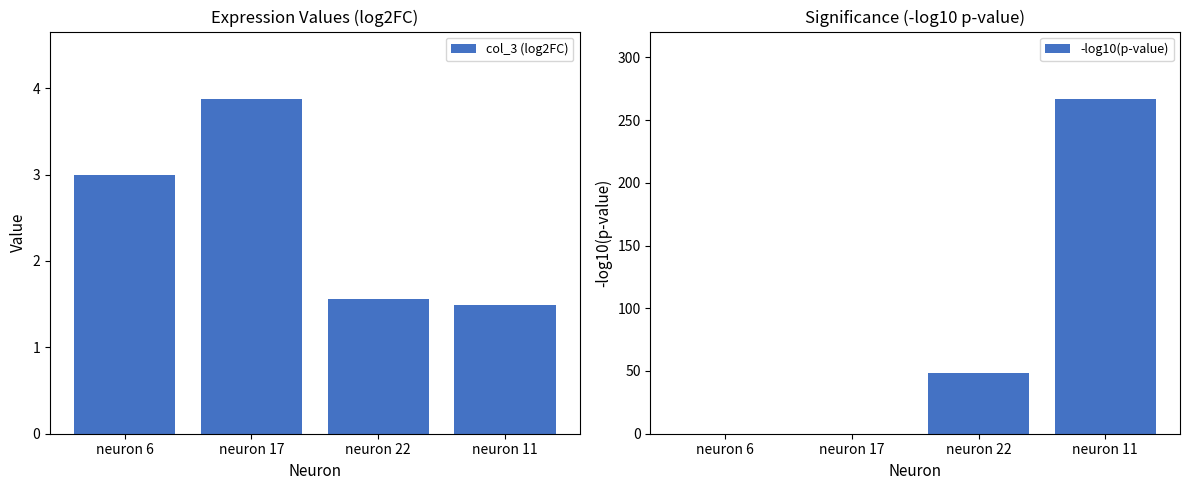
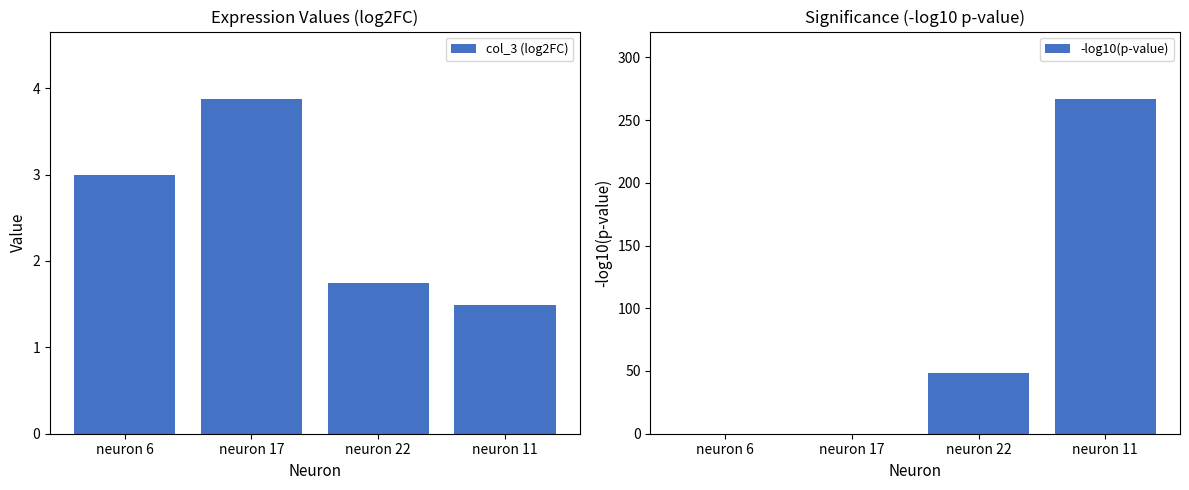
Expression Values (log2FC), neuron 22: 1.6 -> 1.7
